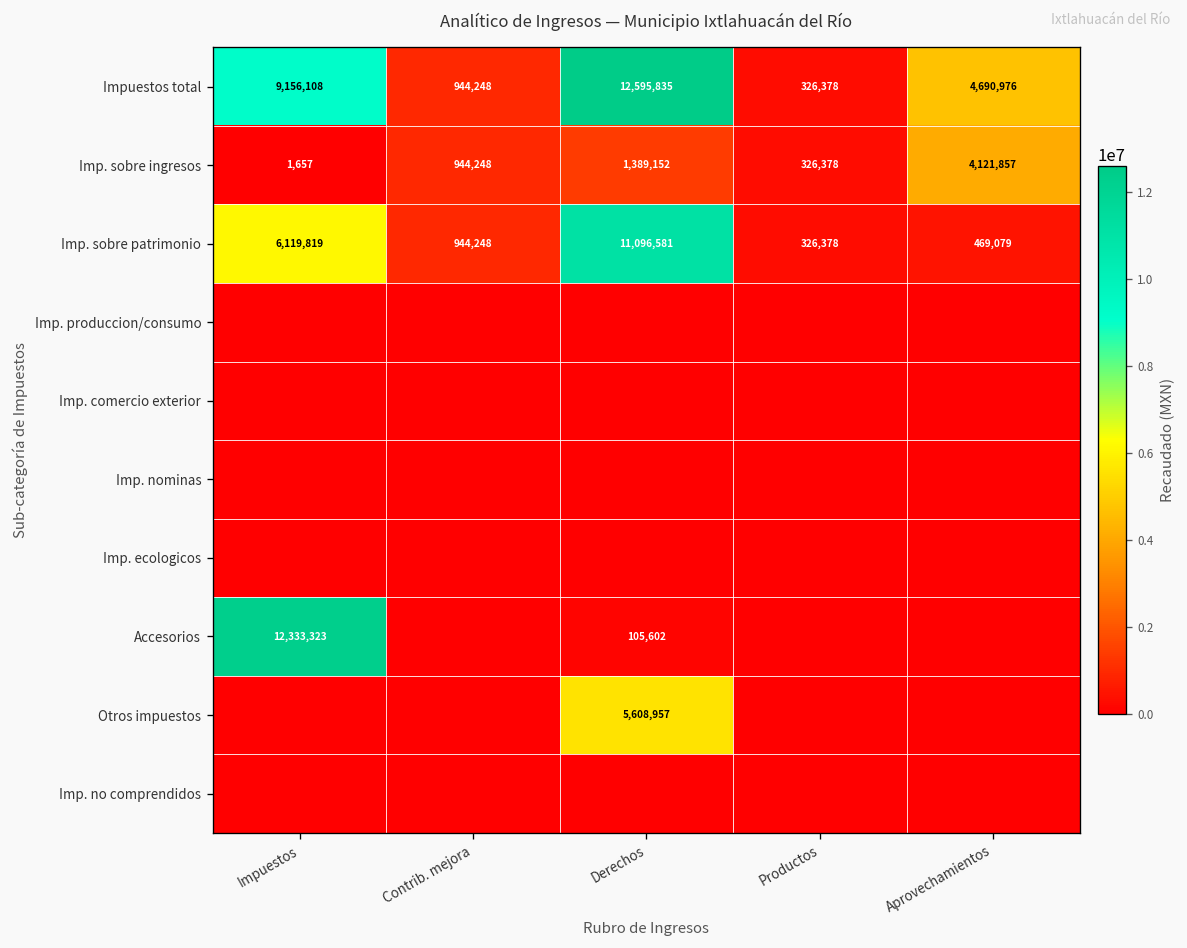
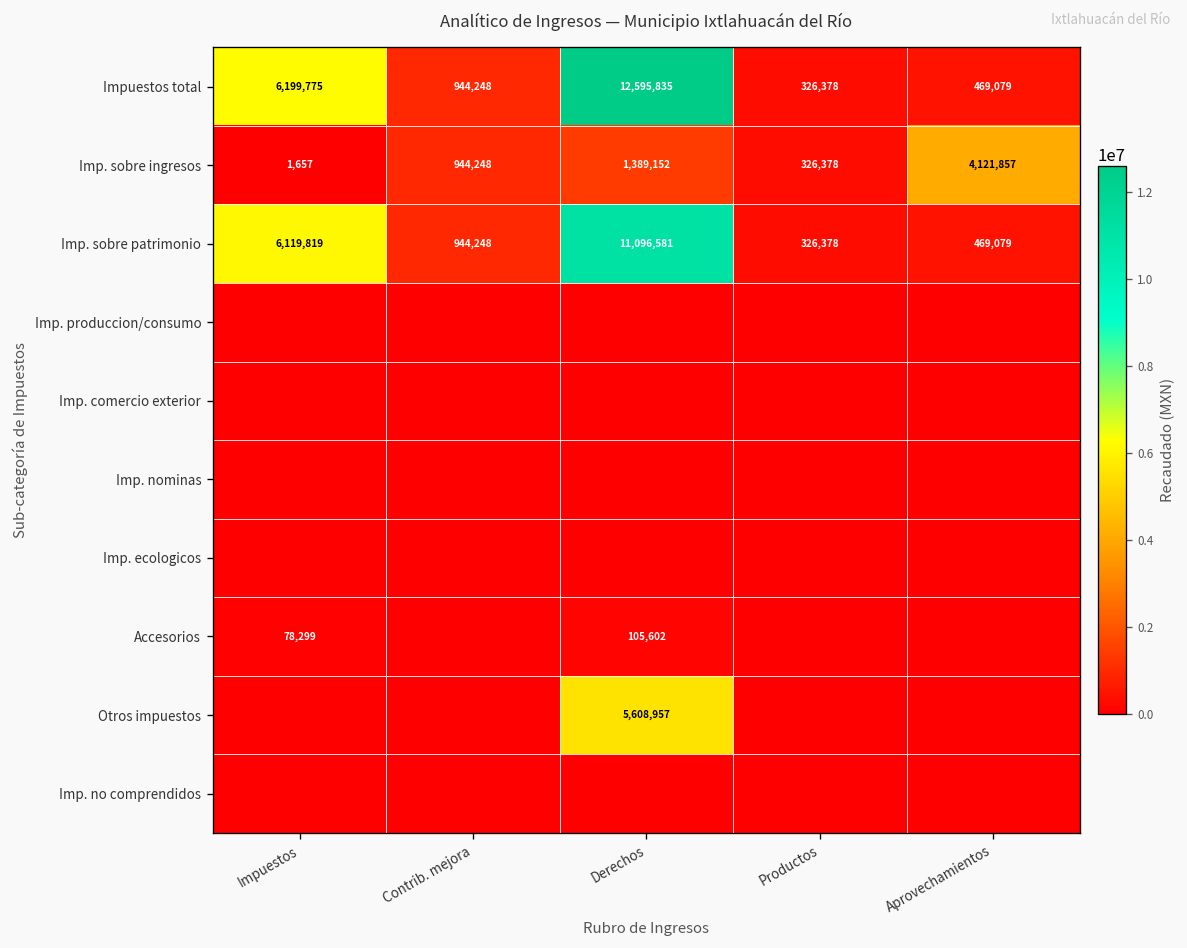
Impuestos total, Impuestos: 9,156,108 -> 6,199,775
Impuestos total, Aprovechamientos: 4,690,976 -> 469,079
Accesorios, Impuestos: 12,333,323 -> 78,299
